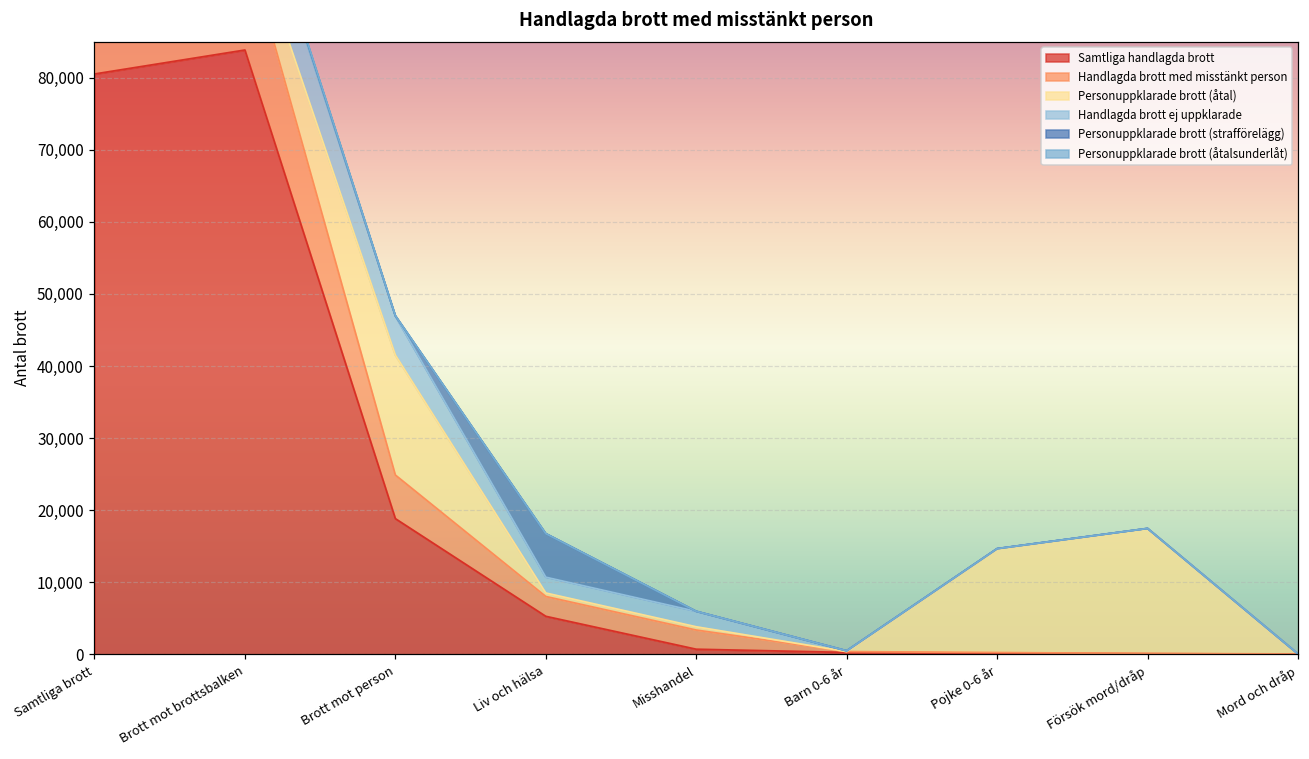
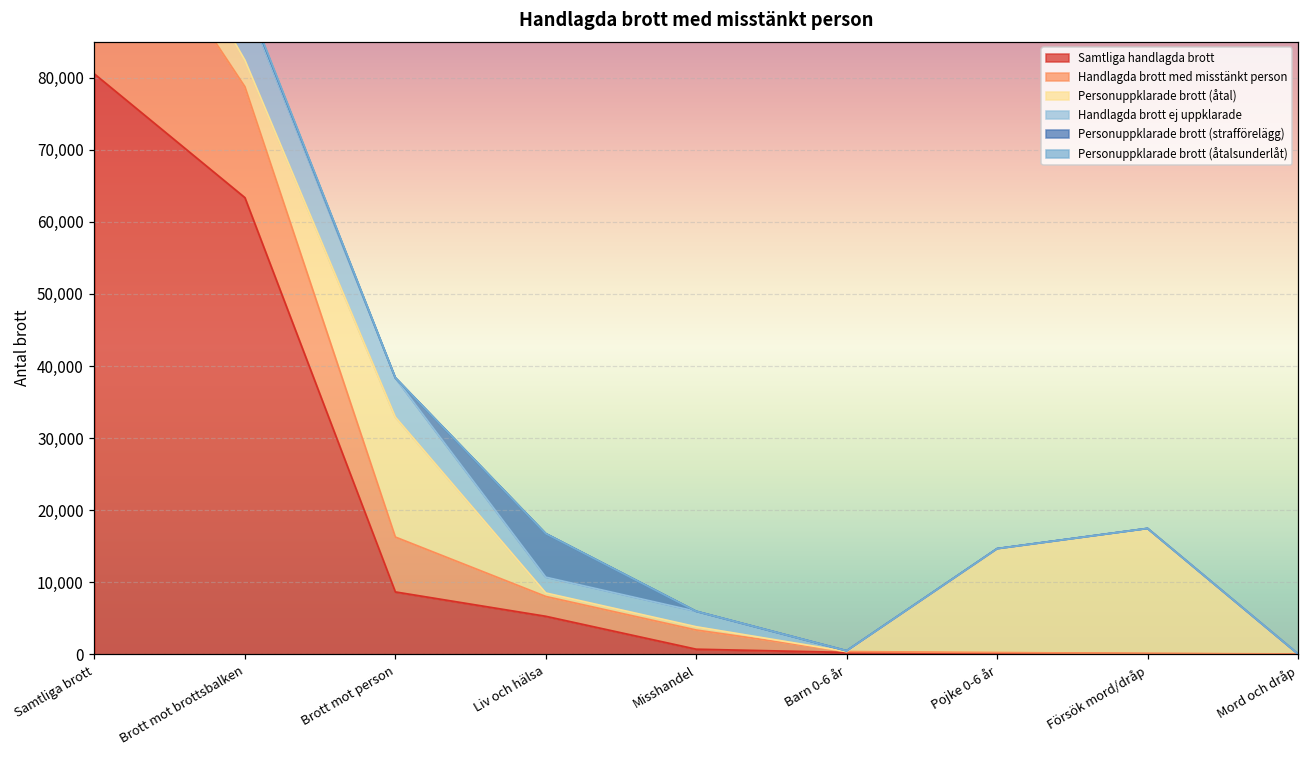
Samtliga handlagda brott, Brott mot brottsbalken: 84,000 -> 63,000
Samtliga handlagda brott, Brott mot person: 19,000 -> 9,000
Handlagda brott med misstänkt person, Brott mot person: 6,000 -> 8,000
